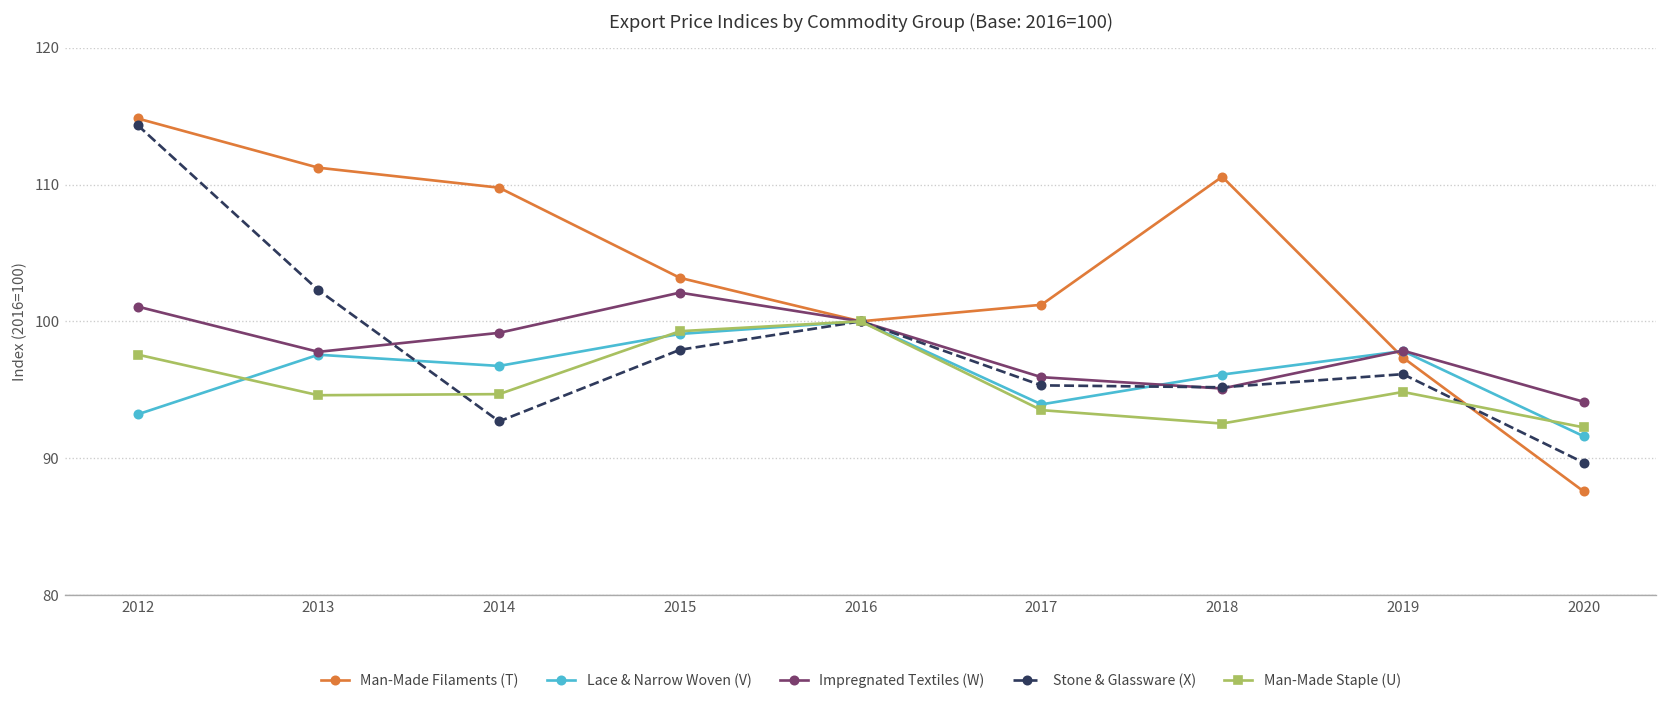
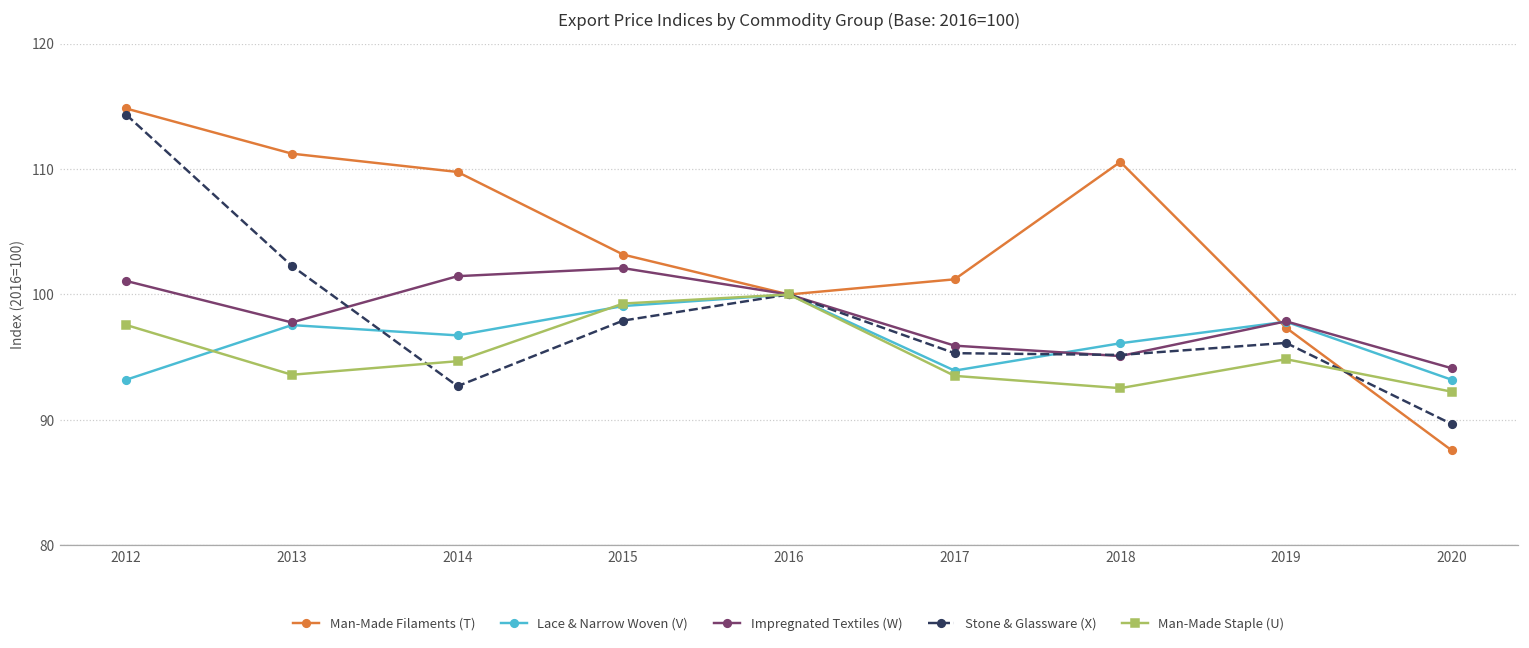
Man-Made Staple (U), 2013: 94.6 -> 93.6
Impregnated Textiles (W), 2014: 99.2 -> 101.5
Lace & Narrow Woven (V), 2020: 91.6 -> 93.2
